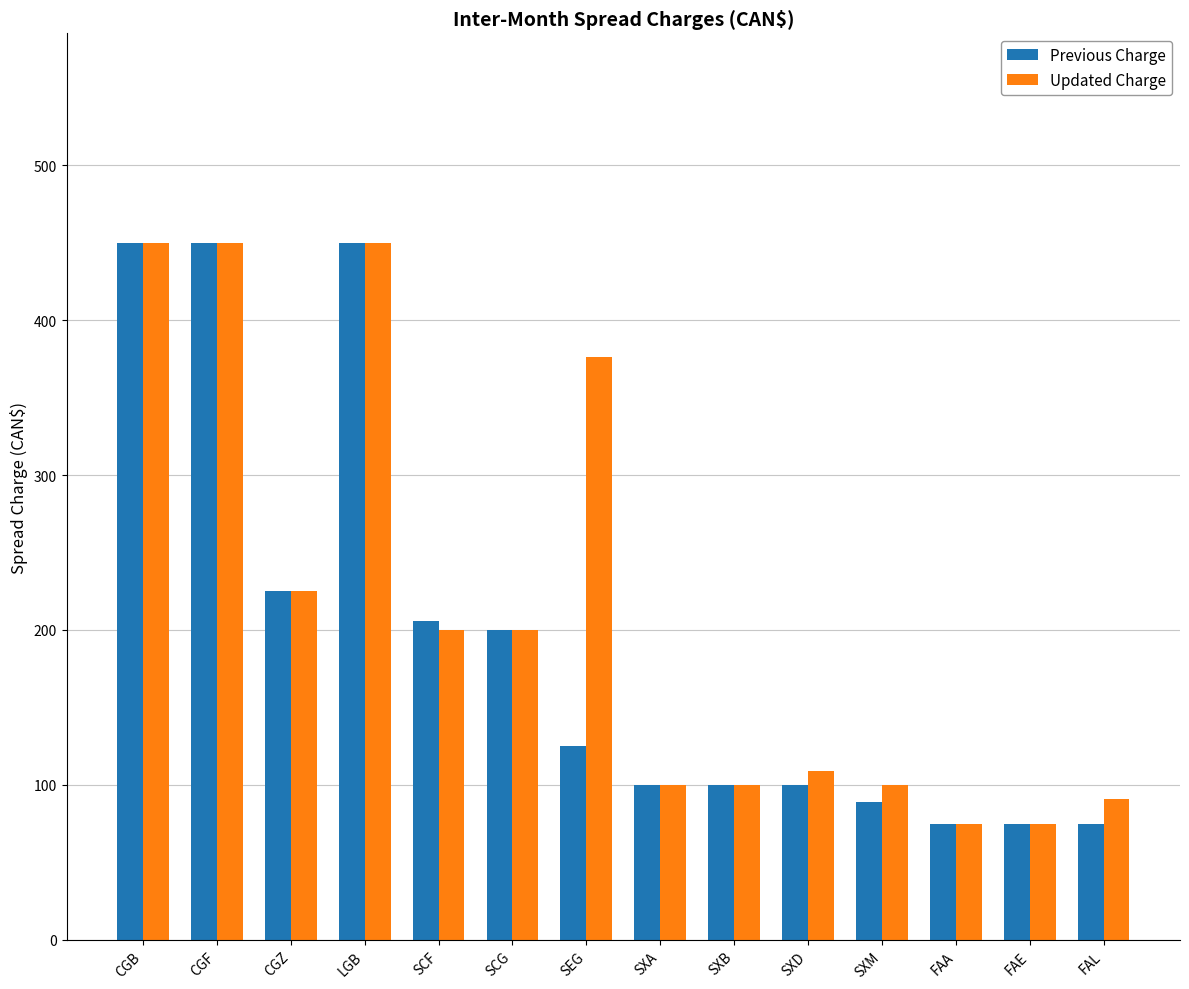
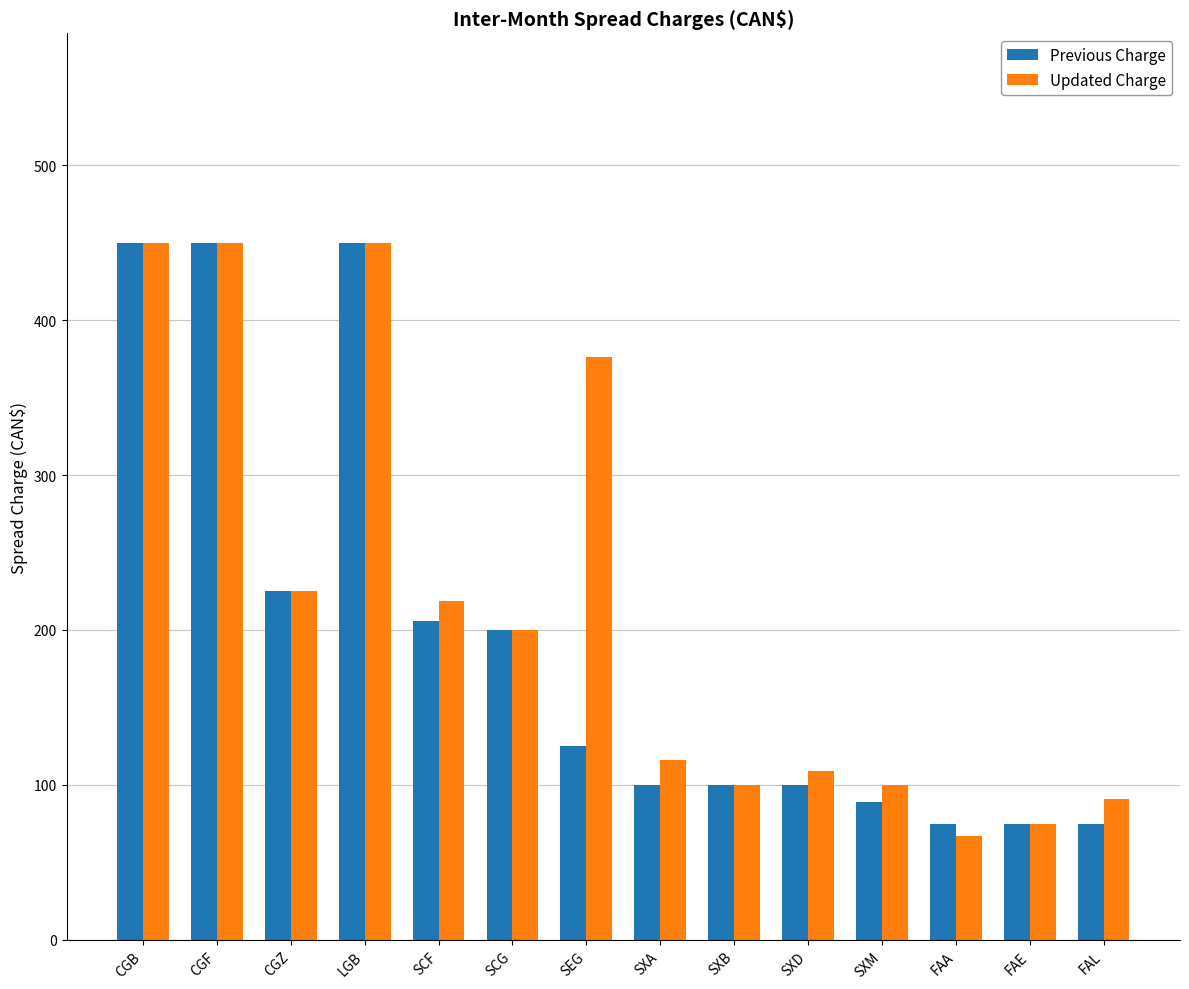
Updated Charge, SCF: 200 -> 219
Updated Charge, SXA: 100 -> 116
Updated Charge, FAA: 75 -> 67
